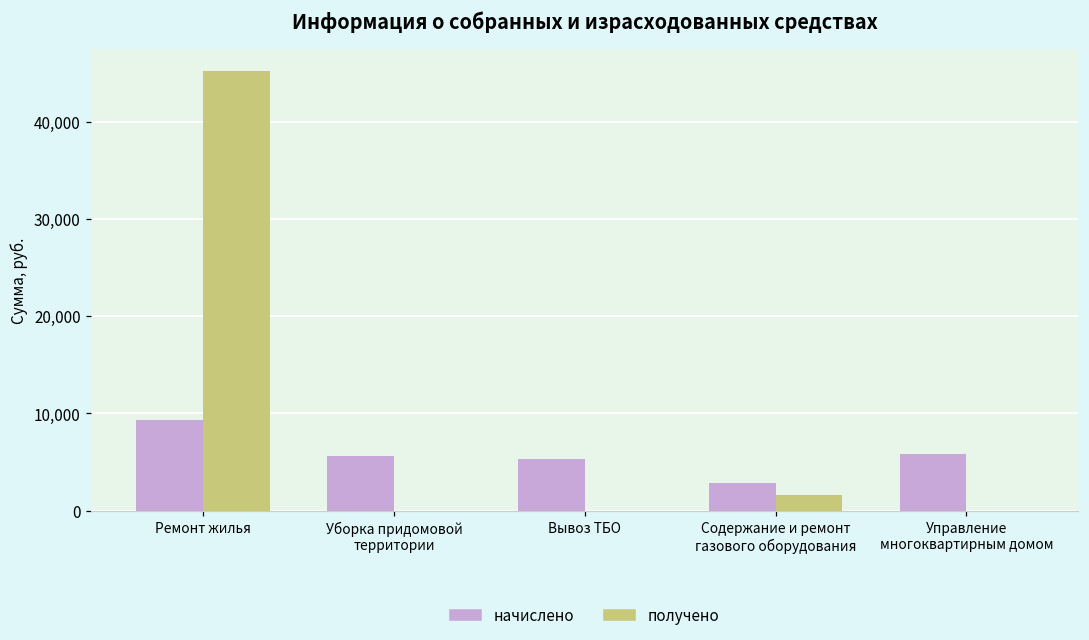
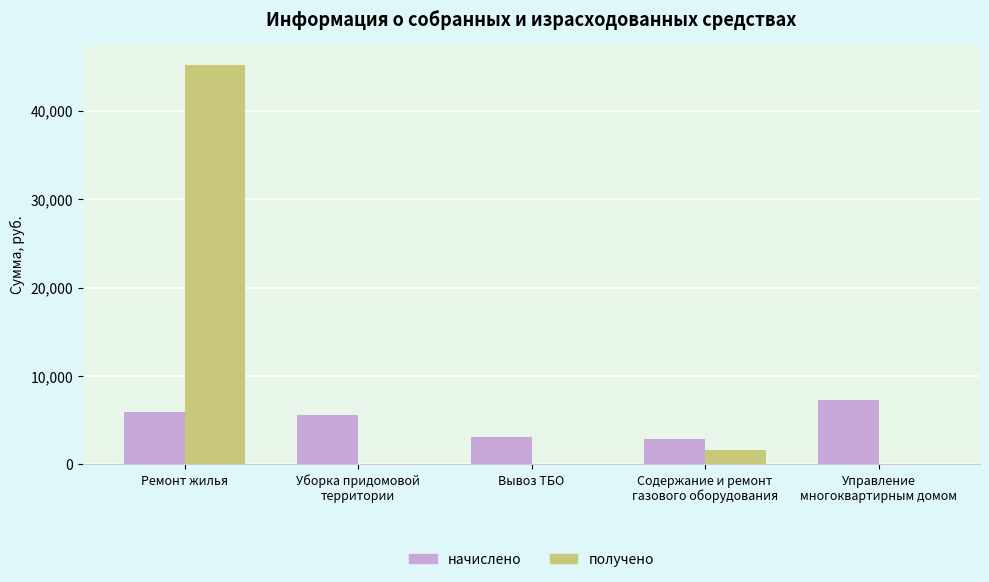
начислено, Ремонт жилья: 9,000 -> 6,000
начислено, Вывоз ТБО: 5,000 -> 3,000
начислено, Управление многоквартирным домом: 6,000 -> 7,000
